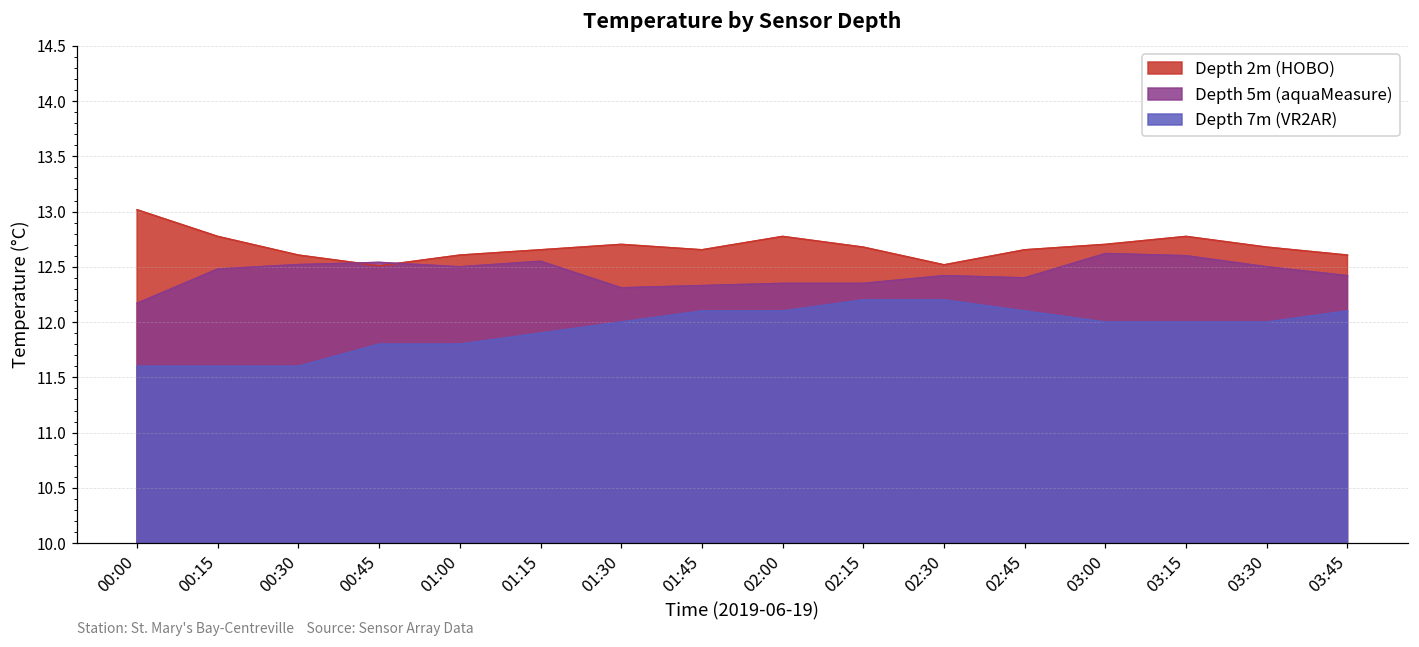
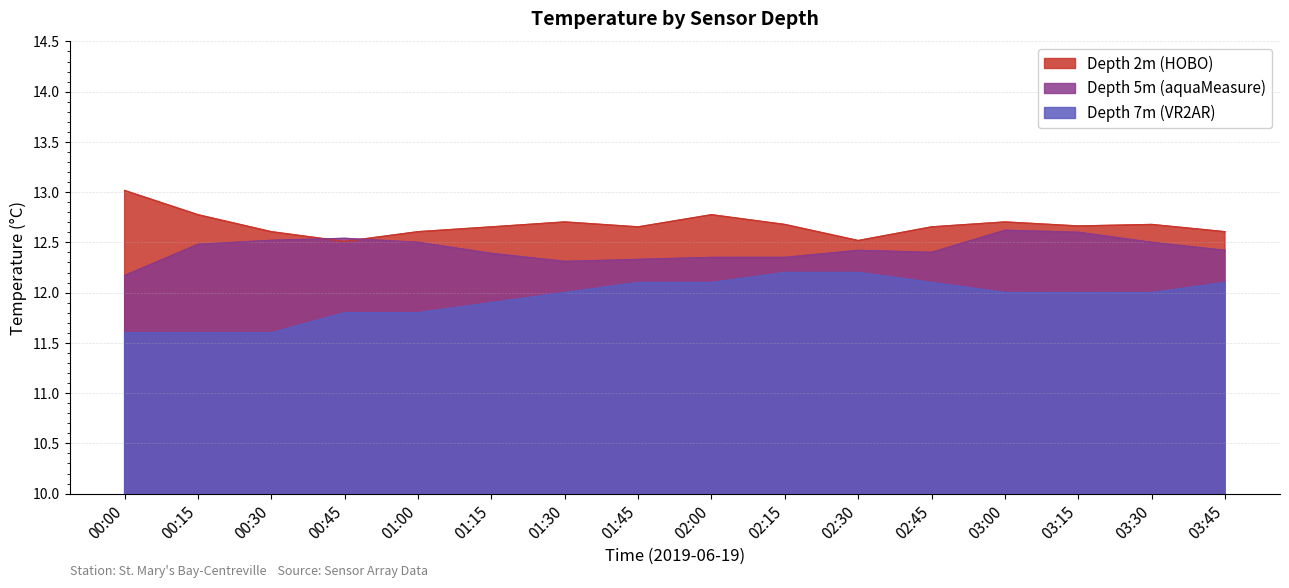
Depth 5m (aquaMeasure), 01:15: 12.55 -> 12.39
Depth 2m (HOBO), 03:15: 12.78 -> 12.66
